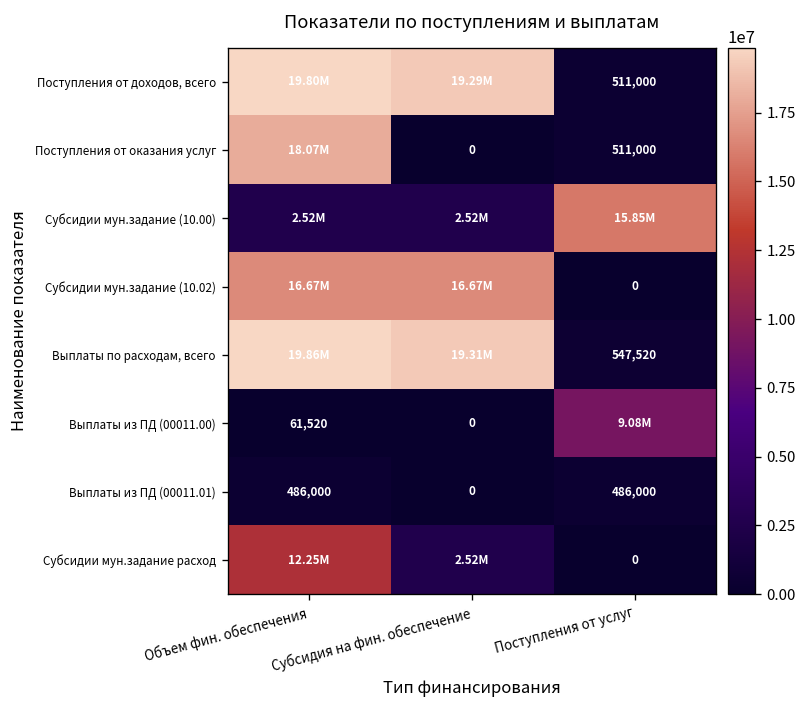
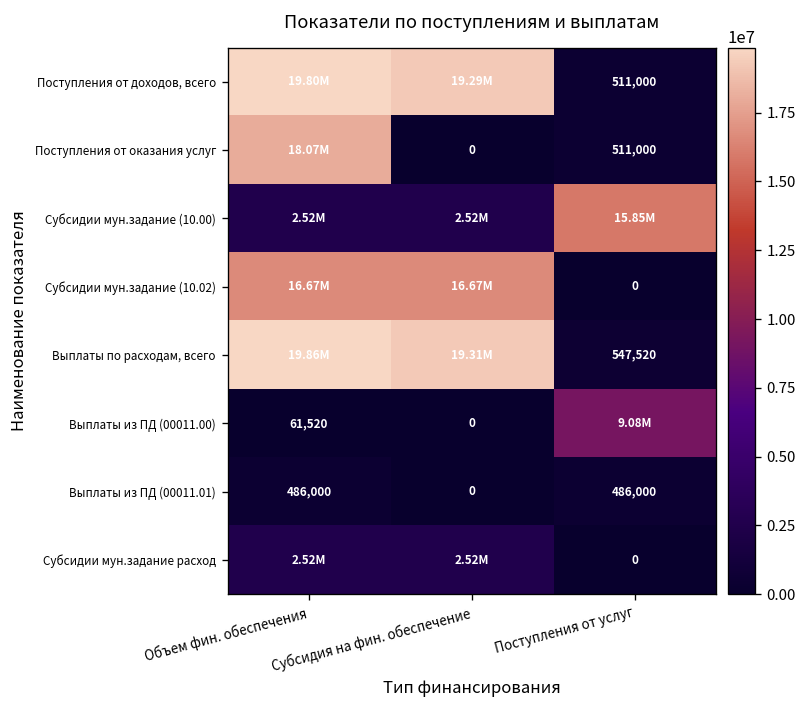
Субсидии мун.задание расход, Объем фин. обеспечения: 12.25М -> 2.52М
